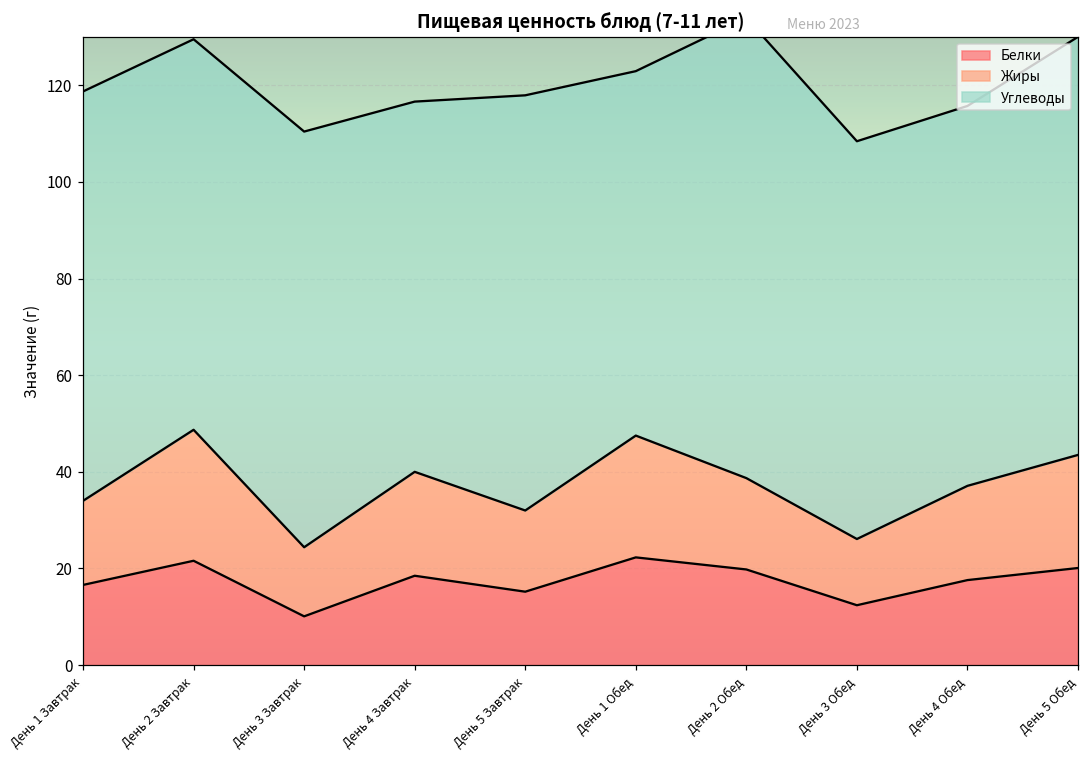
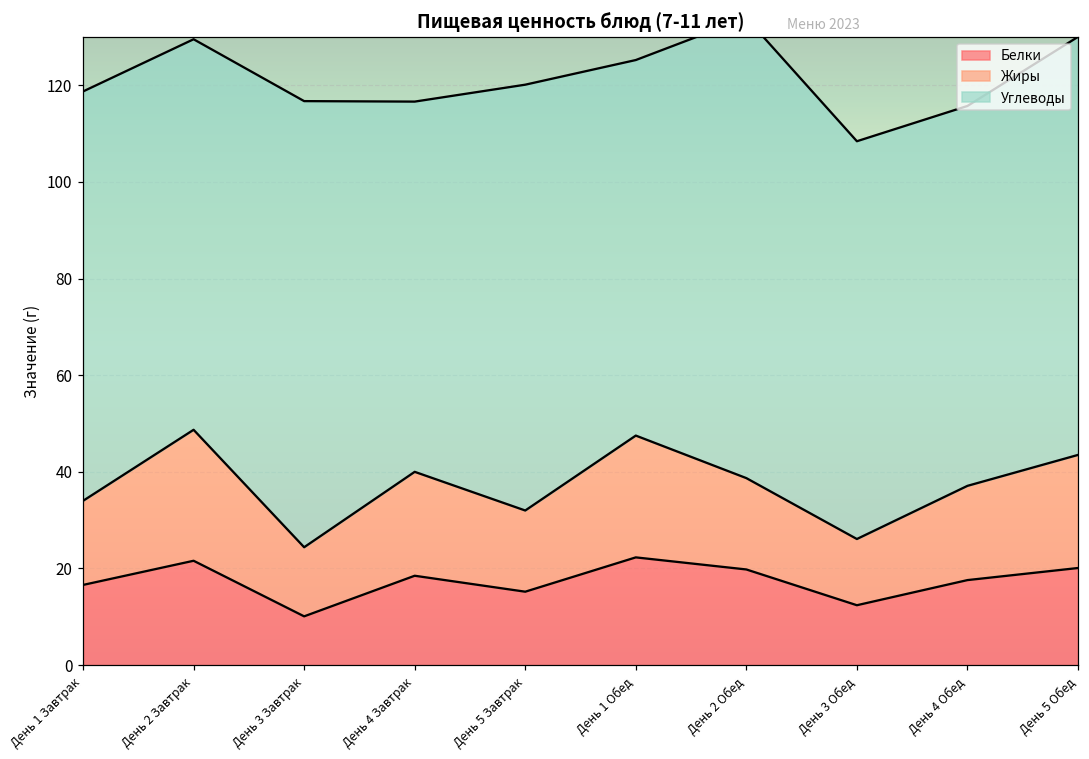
Углеводы, День 3 Завтрак: 86 -> 92
Углеводы, День 5 Завтрак: 86 -> 88
Углеводы, День 1 Обед: 75 -> 78
